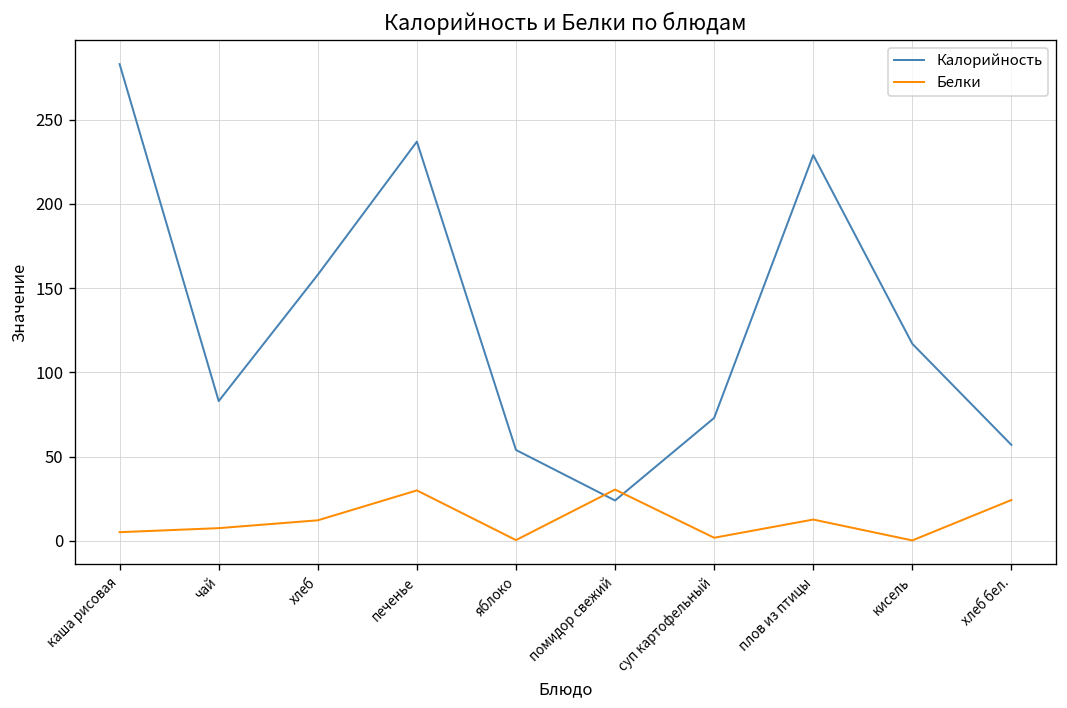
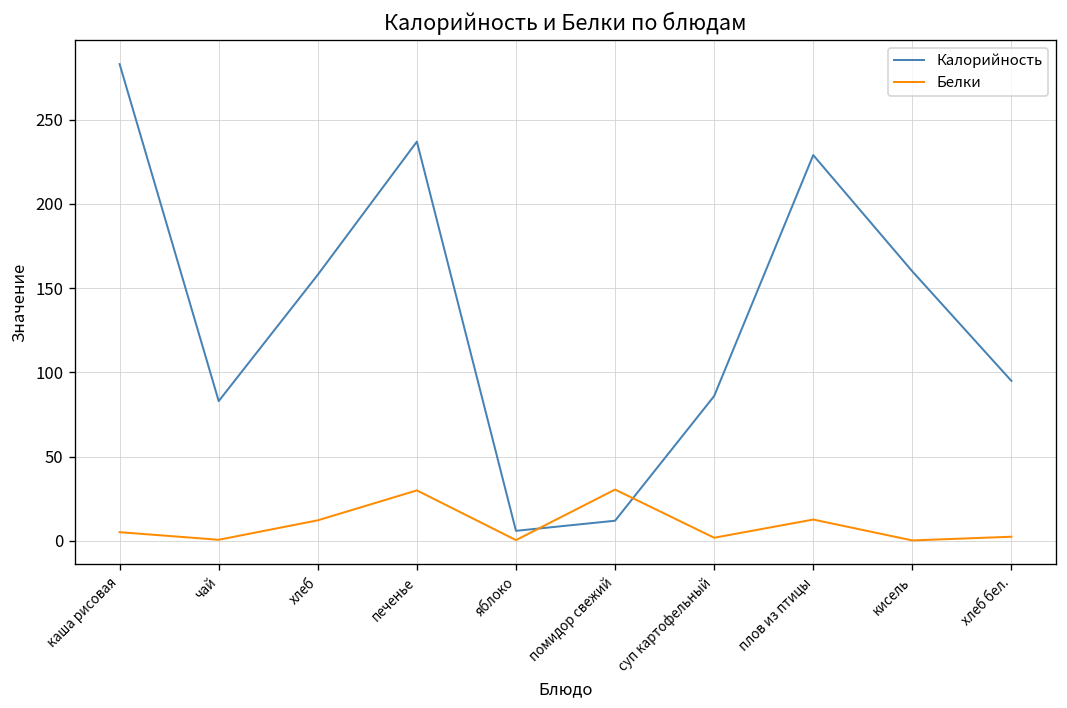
Белки, чай: 8 -> 1
Калорийность, яблоко: 54 -> 6
Калорийность, помидор свежий: 24 -> 12
Калорийность, суп картофельный: 73 -> 86
Калорийность, кисель: 117 -> 160
Калорийность, хлеб бел.: 57 -> 95
Белки, хлеб бел.: 24 -> 3
